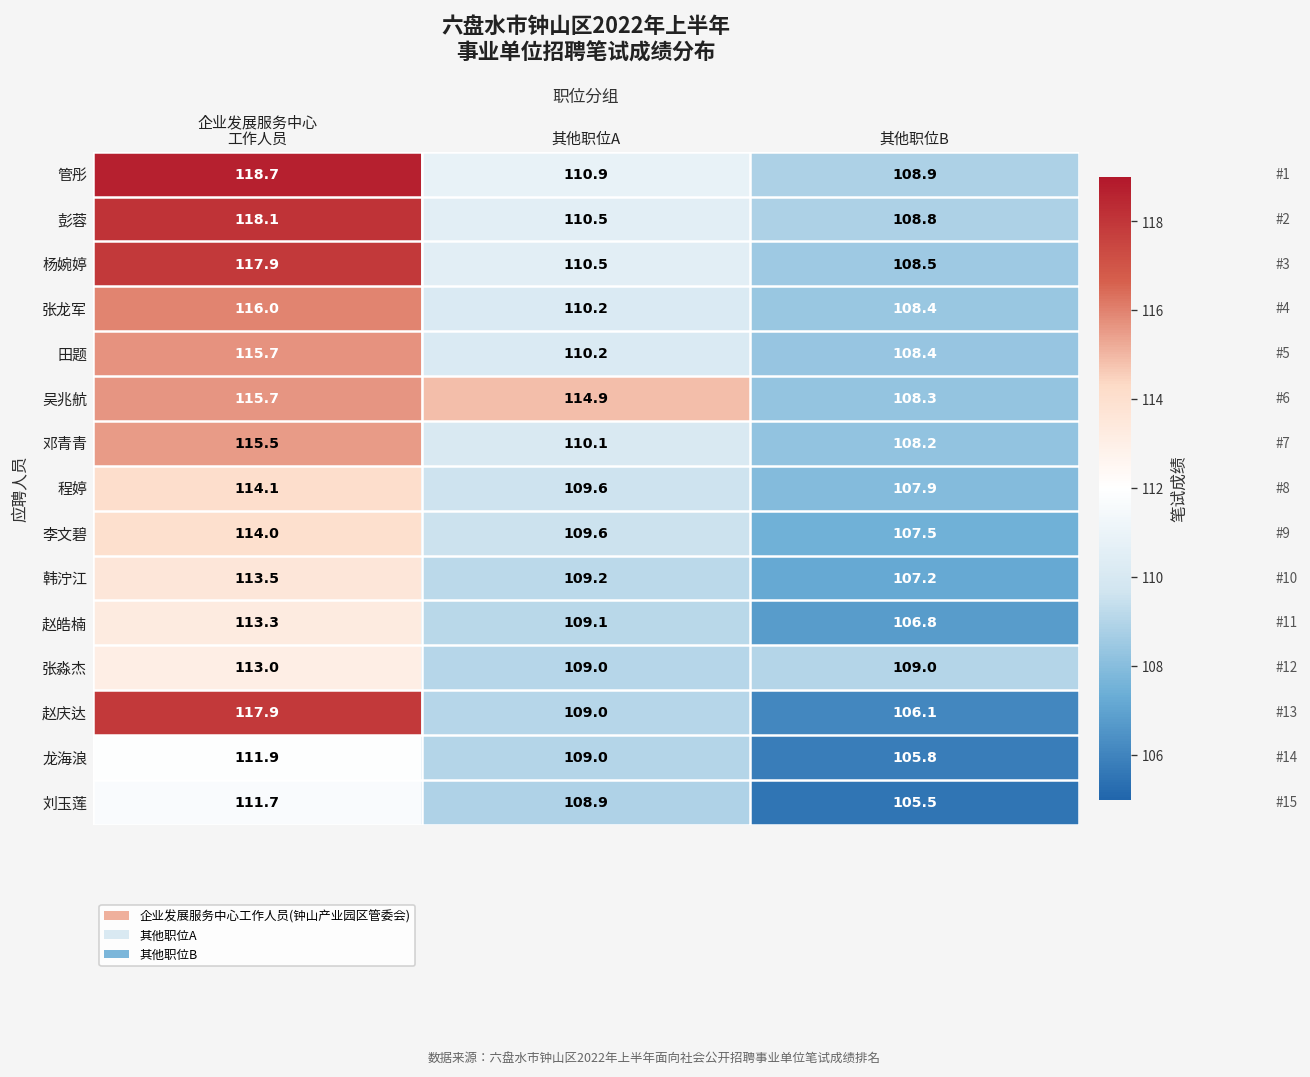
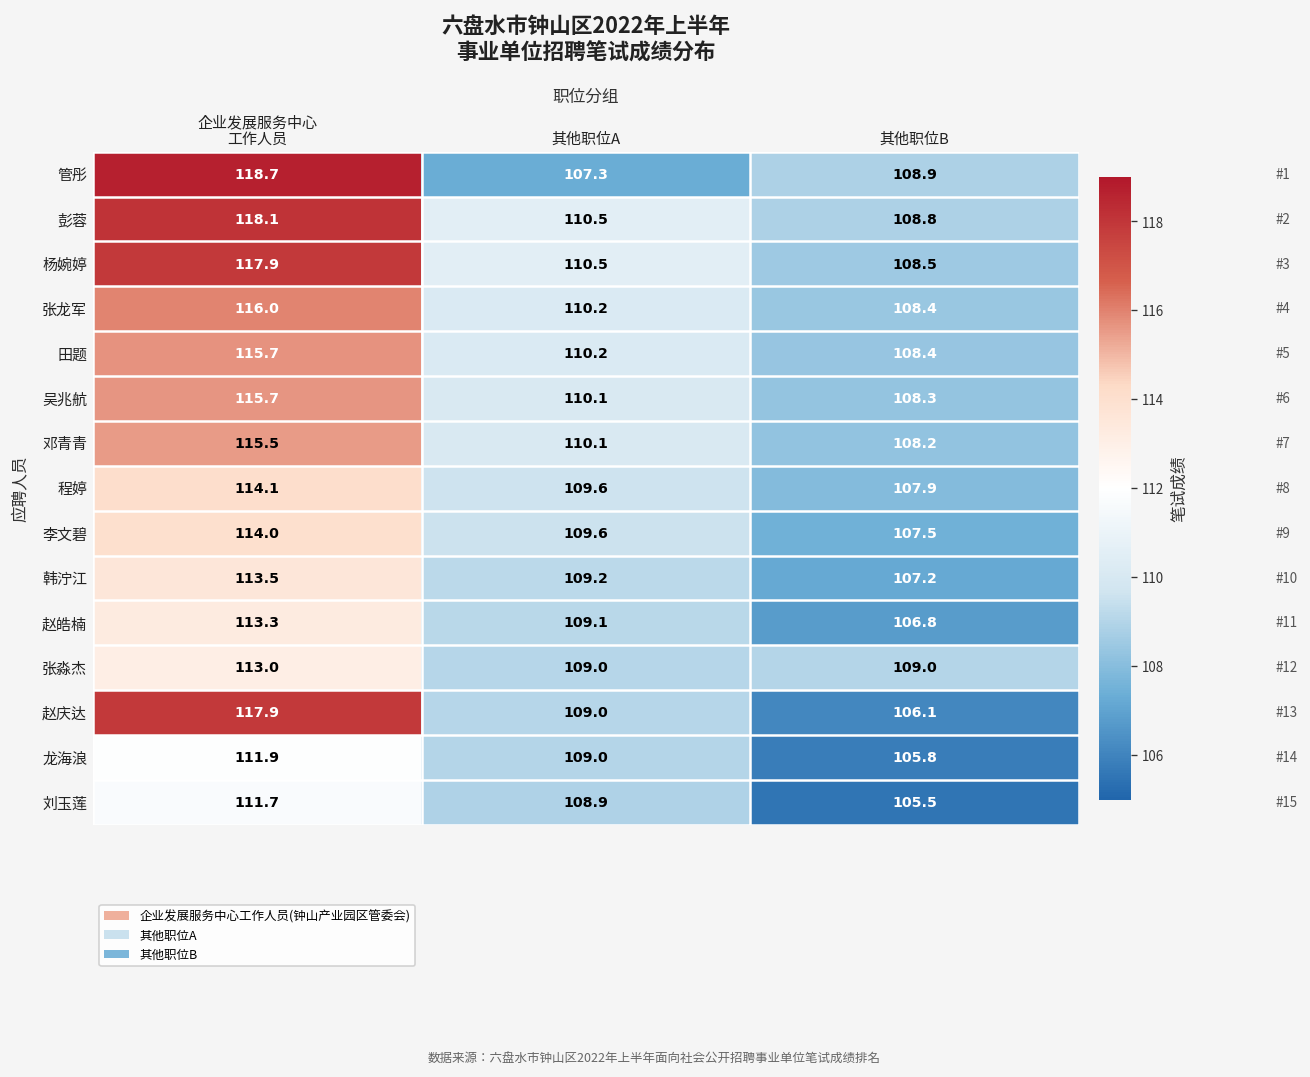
管彤, 其他职位A: 110.9 -> 107.3
吴兆航, 其他职位A: 114.9 -> 110.1
